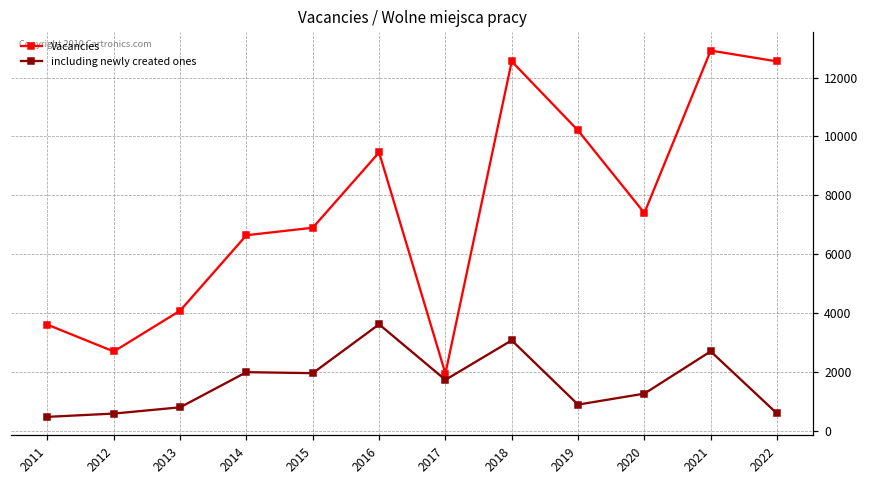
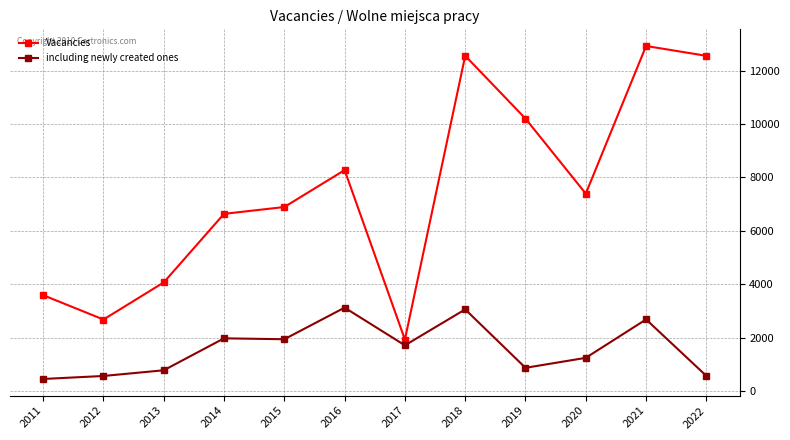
Vacancies, 2016: 9500 -> 8300
including newly created ones, 2016: 3600 -> 3100
